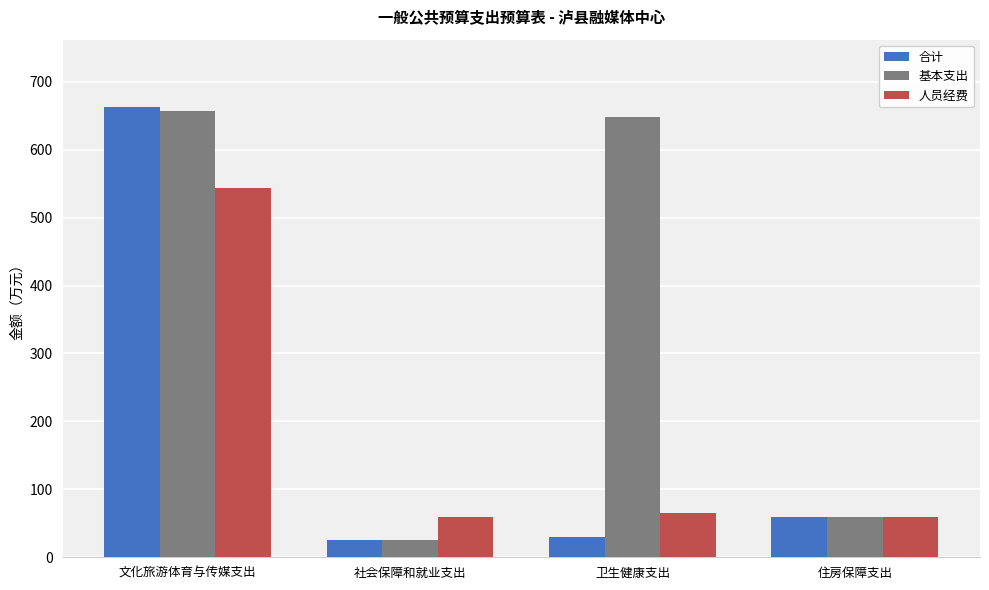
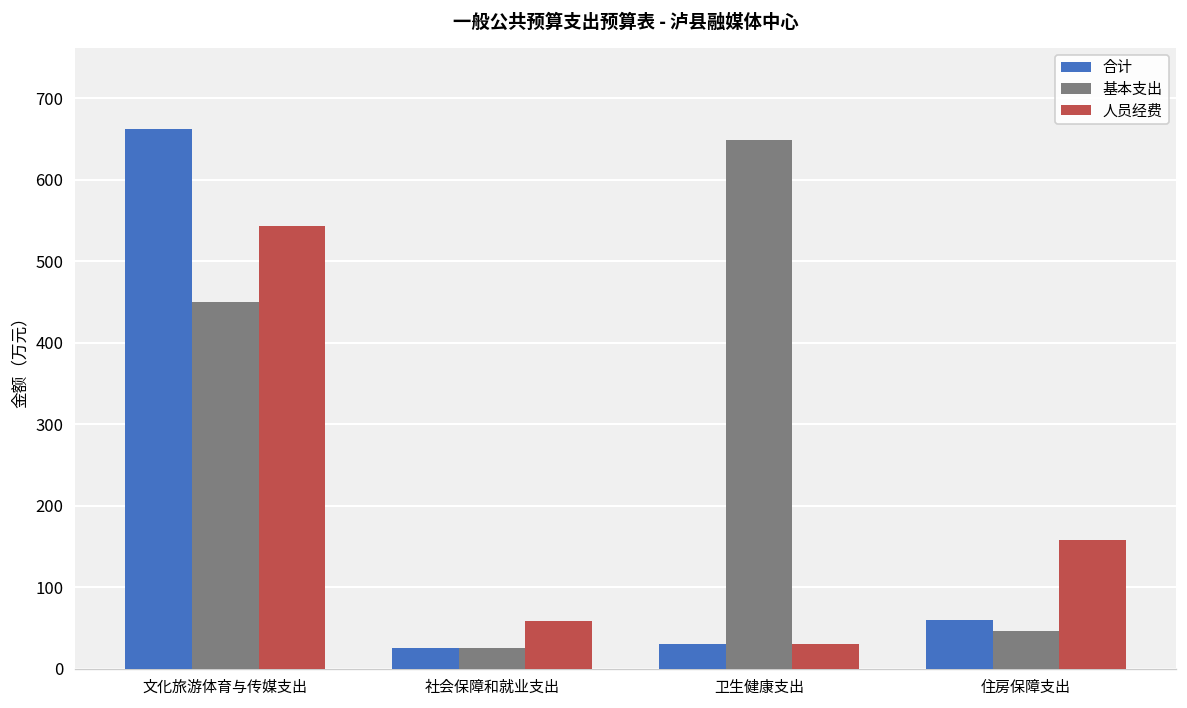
基本支出, 文化旅游体育与传媒支出: 660 -> 450
人员经费, 卫生健康支出: 60 -> 30
基本支出, 住房保障支出: 60 -> 50
人员经费, 住房保障支出: 60 -> 160
